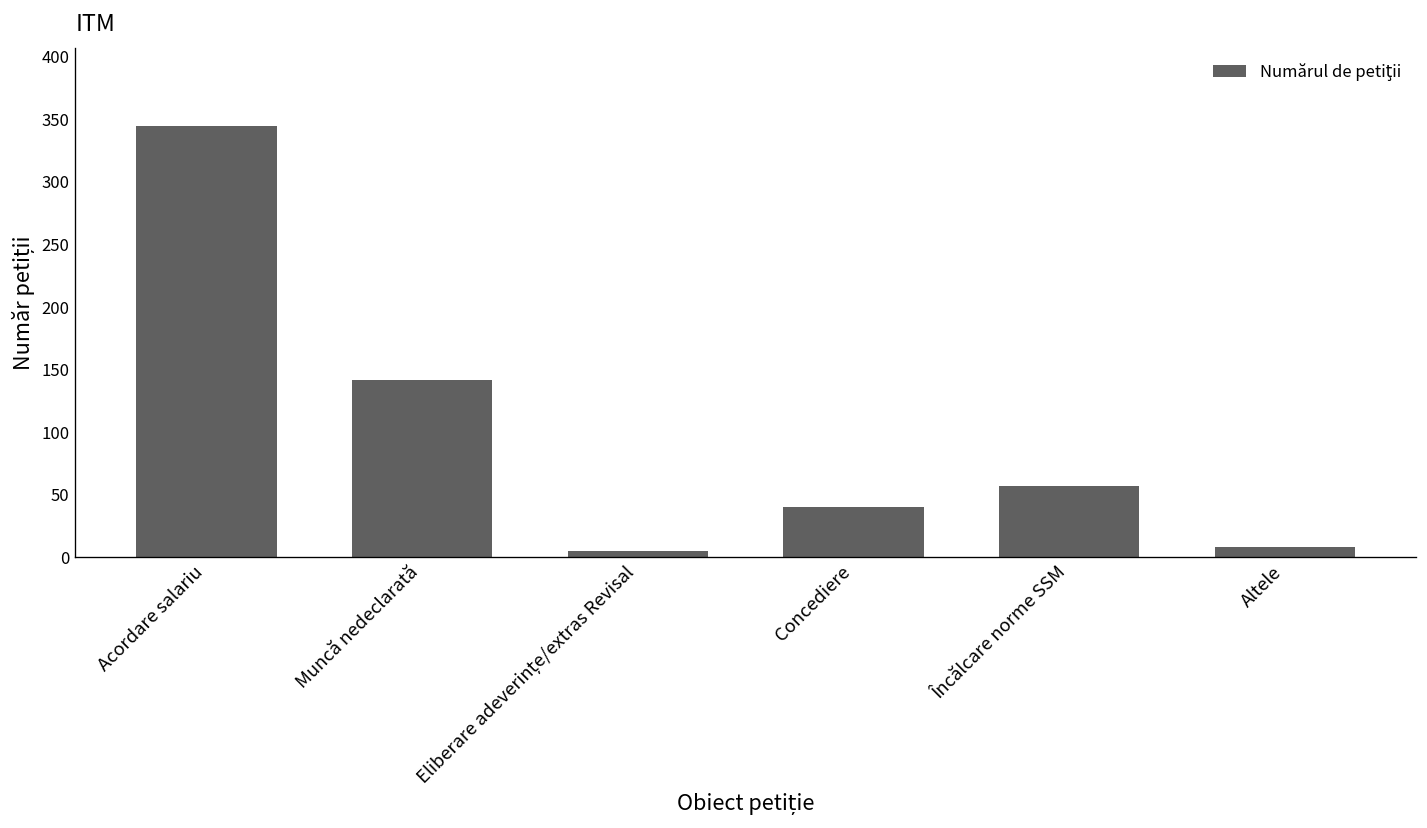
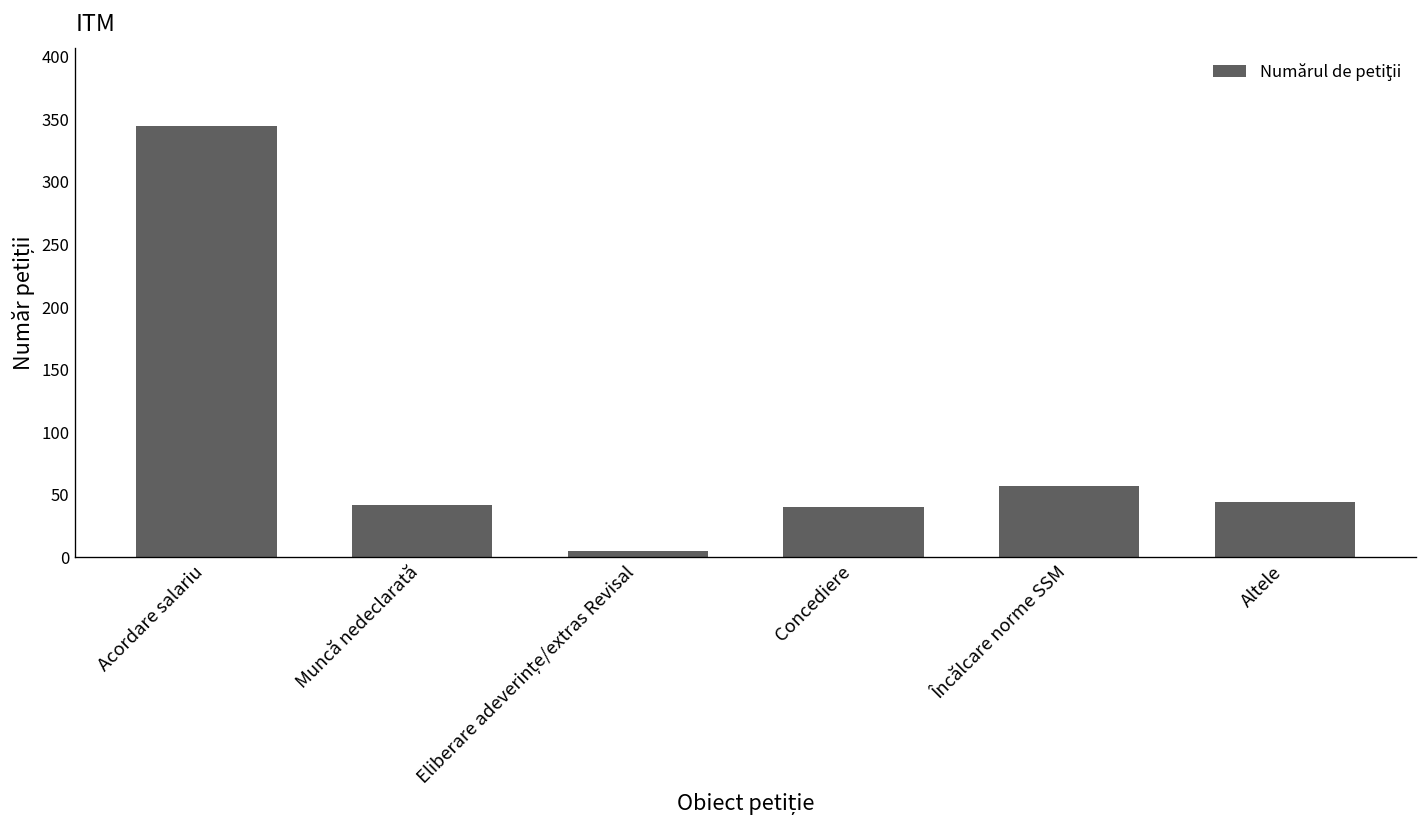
Muncă nedeclarată: 142 -> 42
Altele: 8 -> 44
